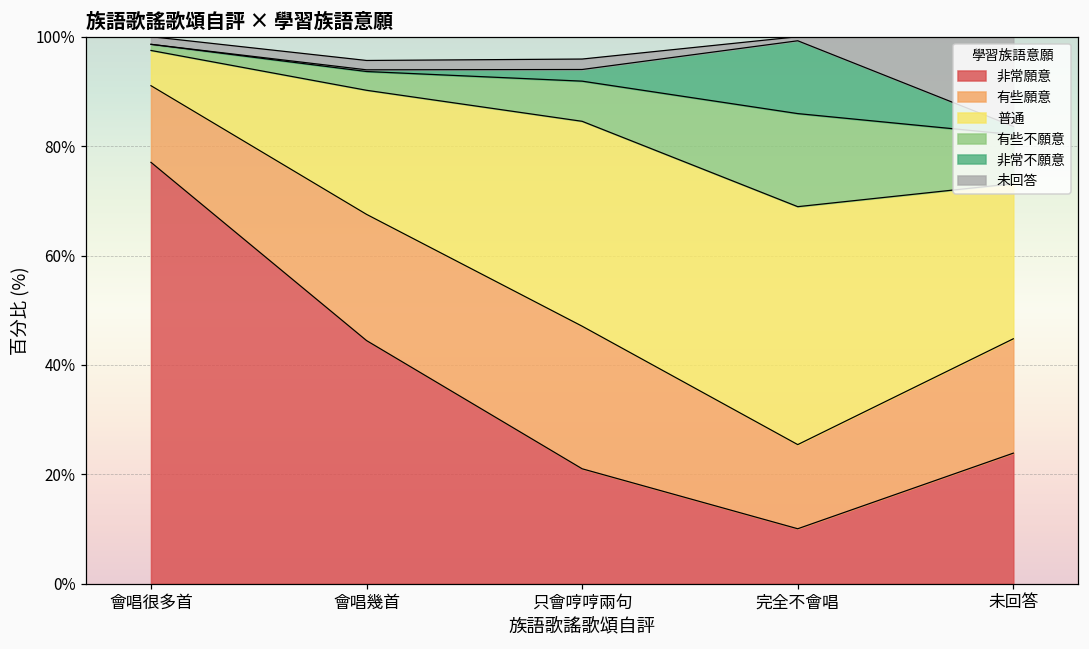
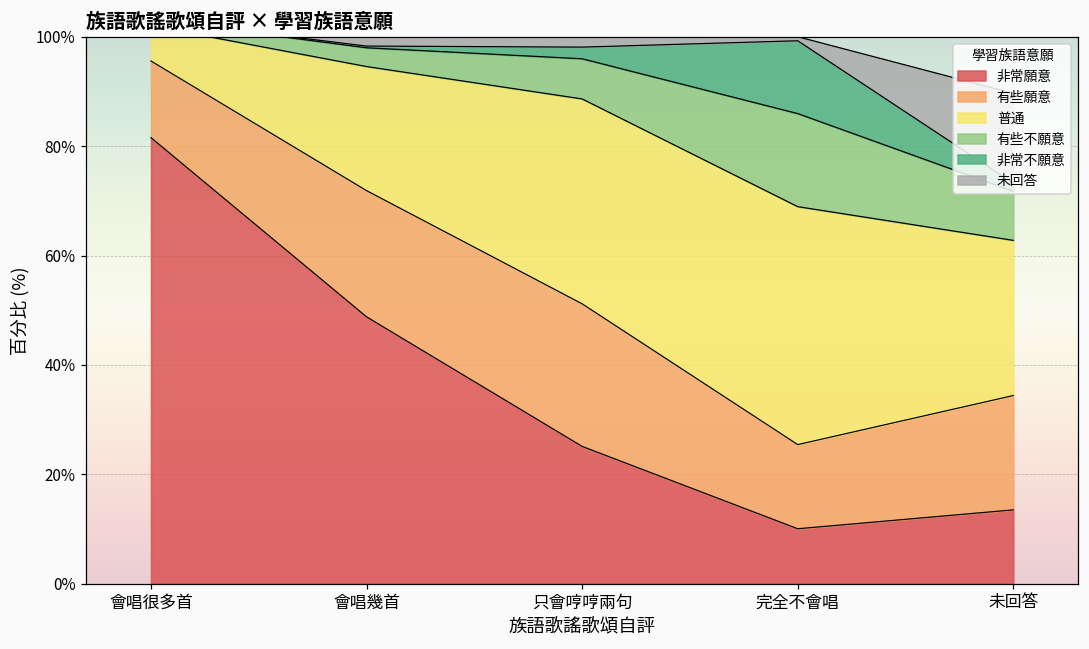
非常願意, 會唱很多首: 77% -> 82%
非常願意, 會唱幾首: 44% -> 49%
非常願意, 只會哼哼兩句: 21% -> 25%
非常願意, 未回答: 24% -> 14%
